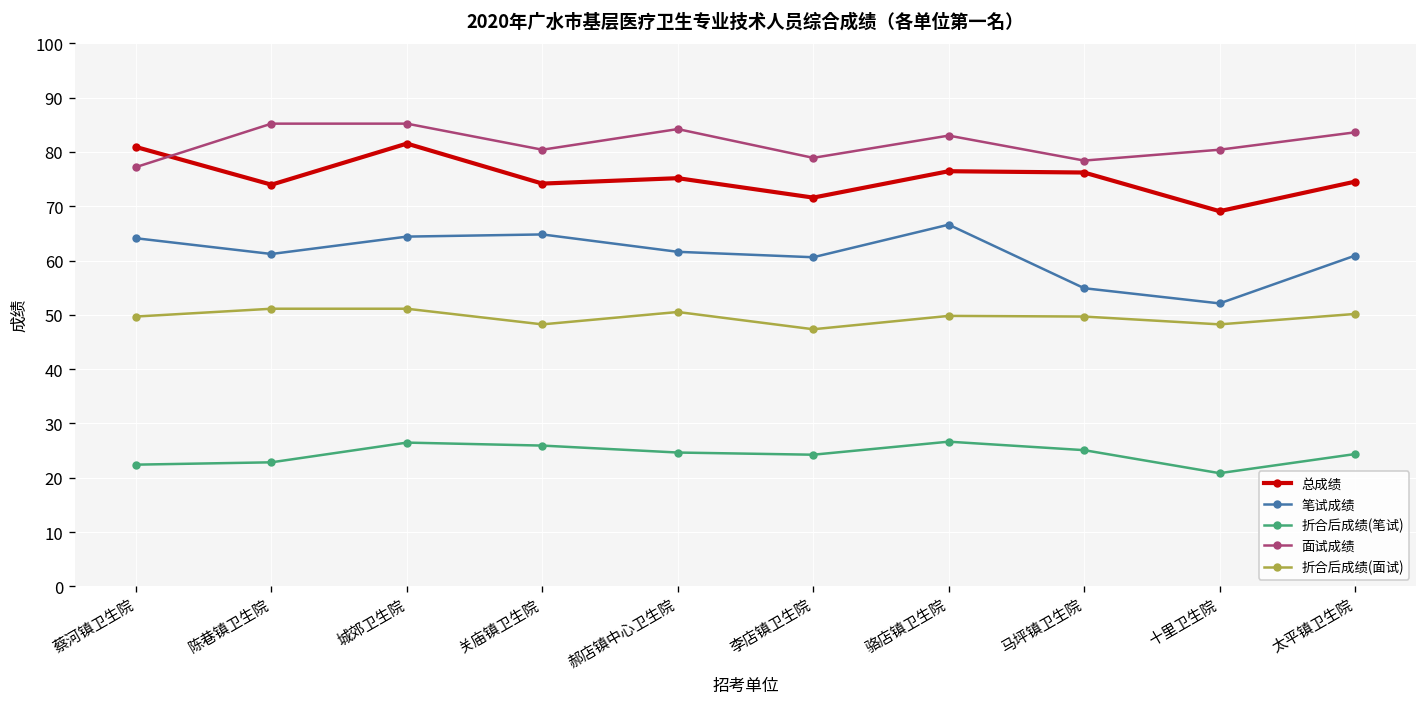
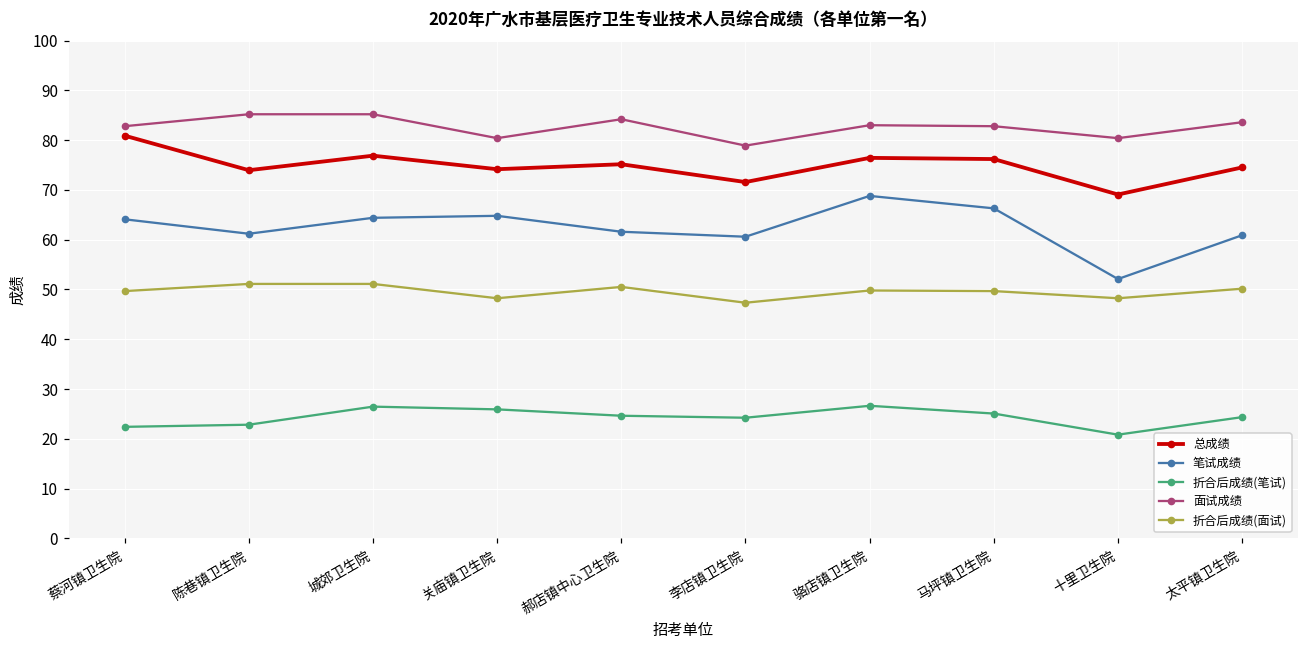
面试成绩, 蔡河镇卫生院: 77 -> 83
总成绩, 城郊卫生院: 82 -> 77
笔试成绩, 骆店镇卫生院: 67 -> 69
笔试成绩, 马坪镇卫生院: 55 -> 66
面试成绩, 马坪镇卫生院: 78 -> 83
